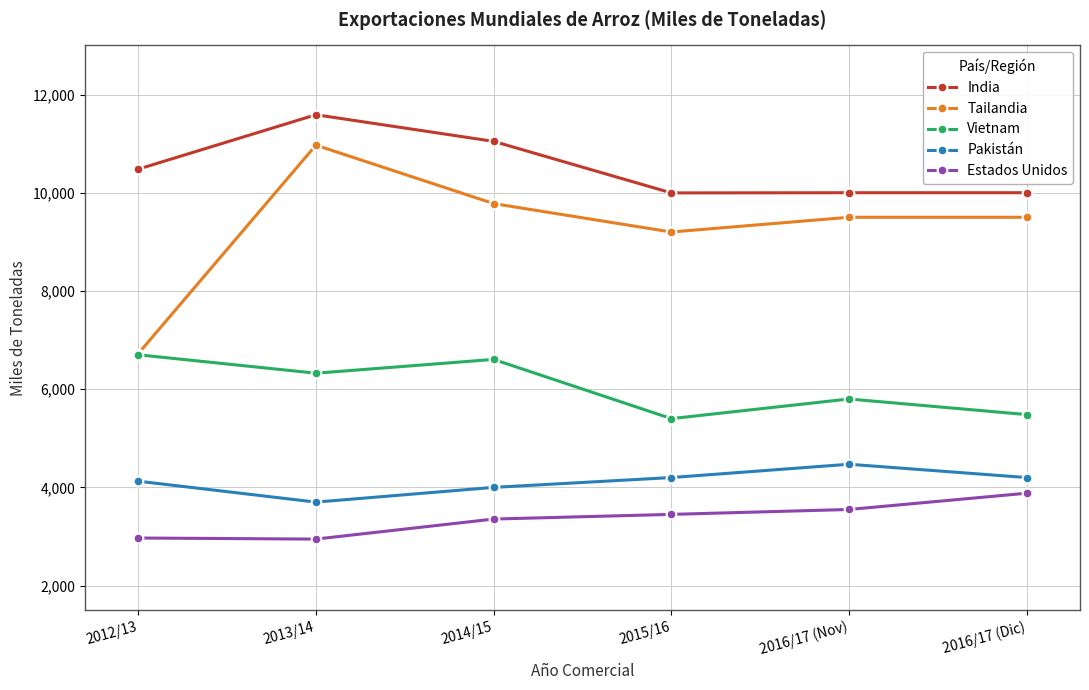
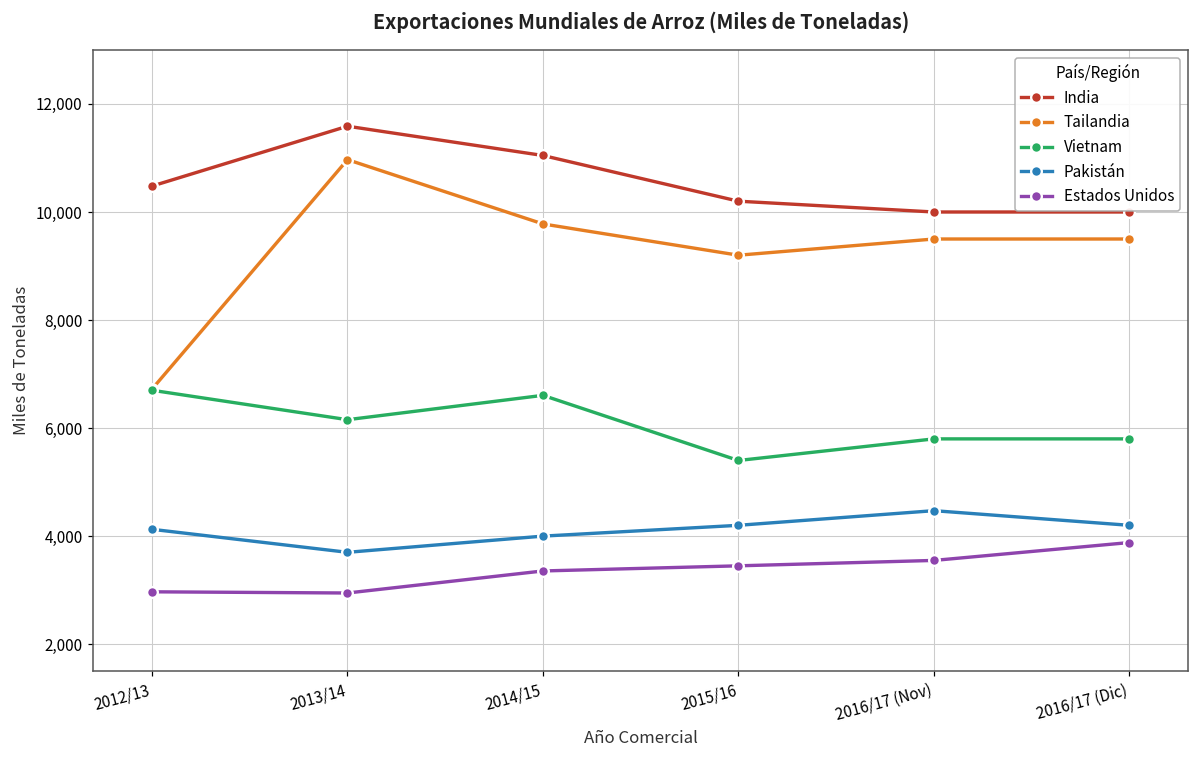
Vietnam, 2013/14: 6,300 -> 6,200
India, 2015/16: 10,000 -> 10,200
Vietnam, 2016/17 (Dic): 5,500 -> 5,800
